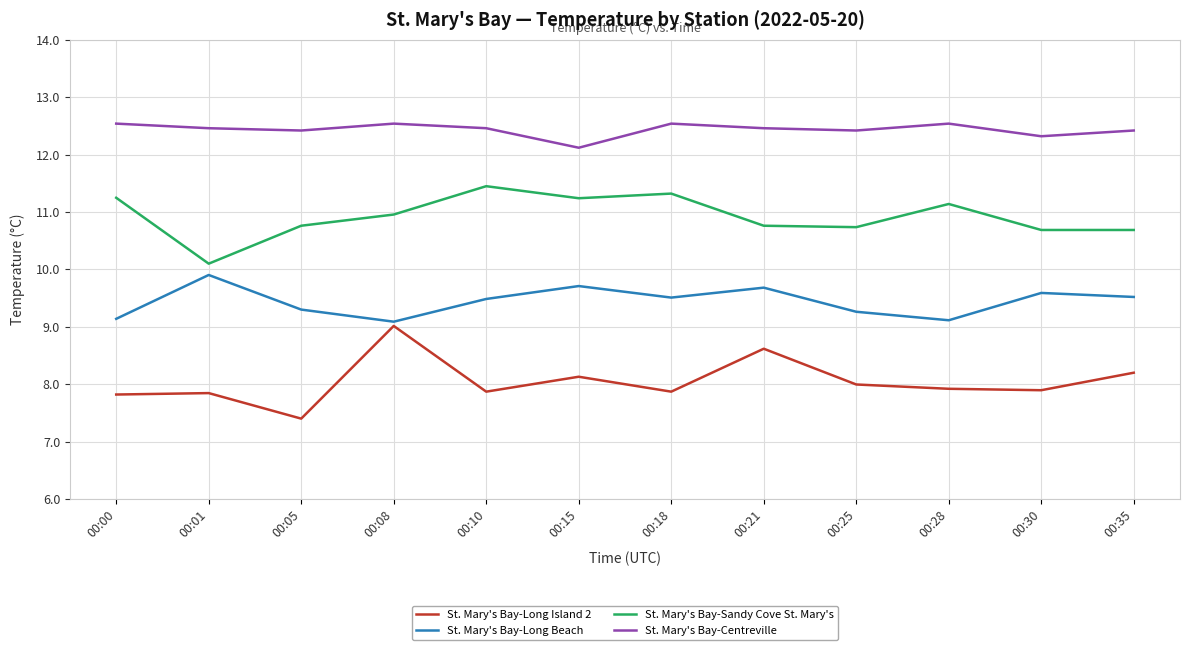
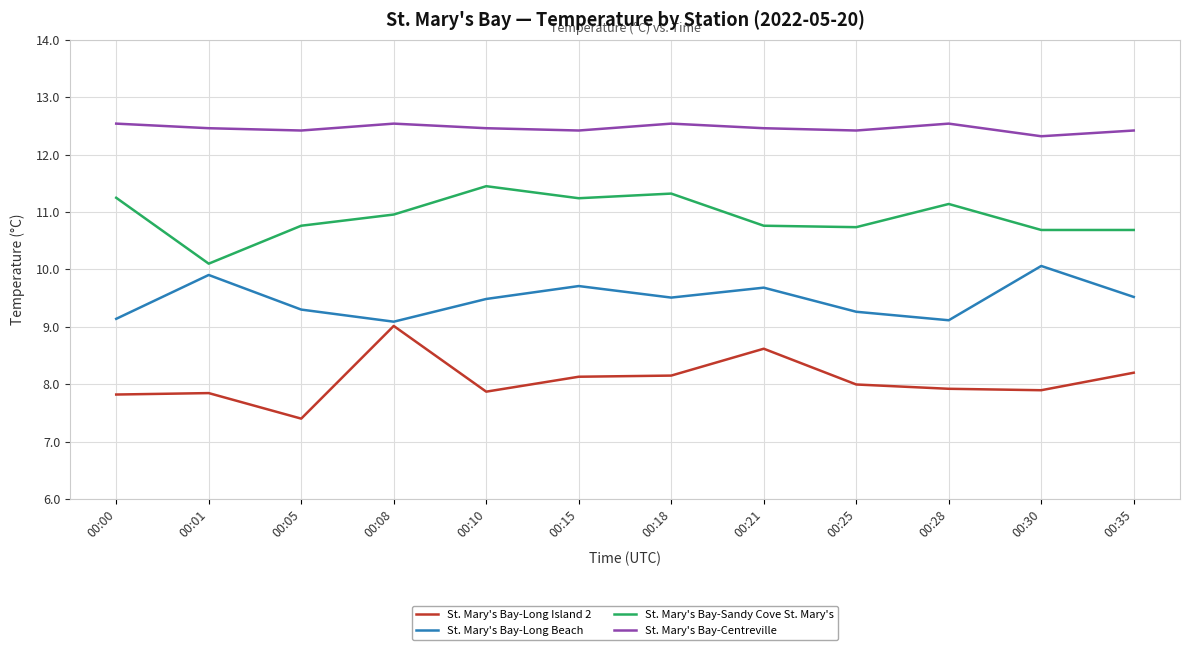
St. Mary's Bay-Centreville, 00:15: 12.1 -> 12.4
St. Mary's Bay-Long Island 2, 00:18: 7.9 -> 8.2
St. Mary's Bay-Long Beach, 00:30: 9.6 -> 10.1
